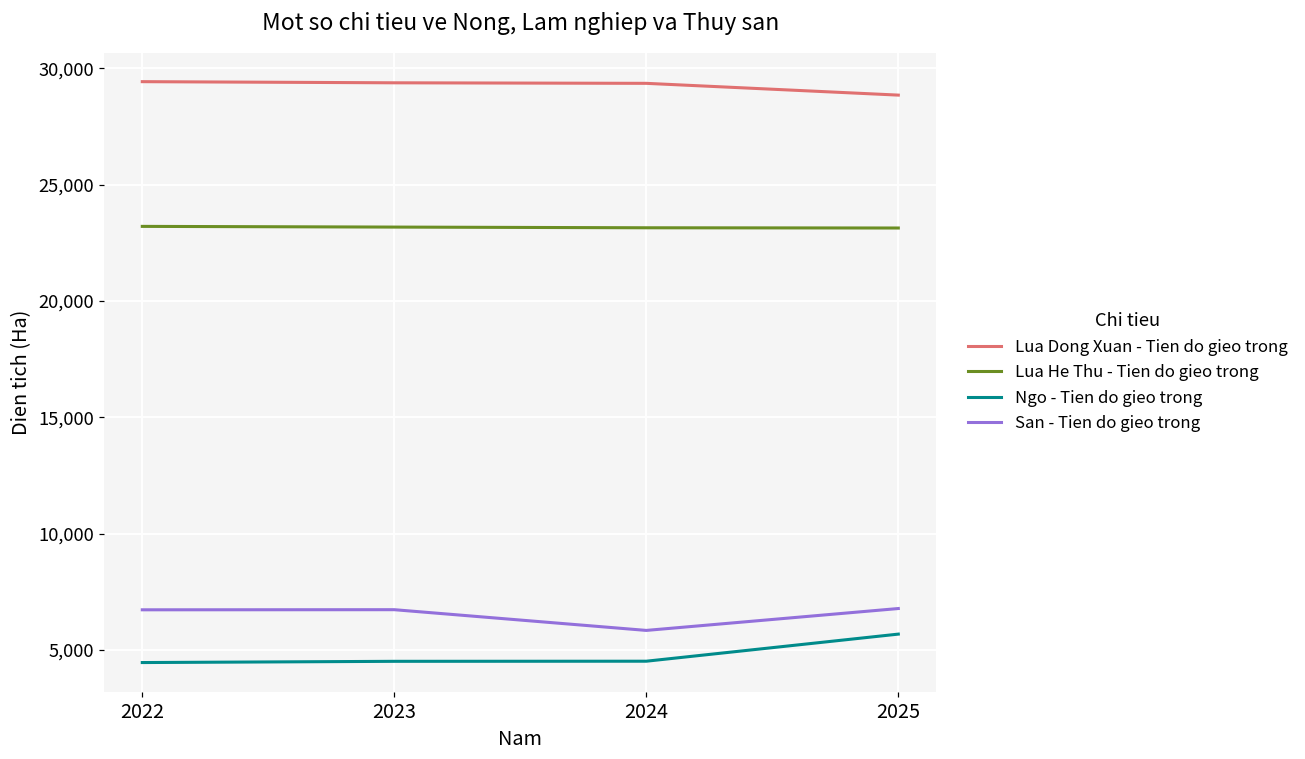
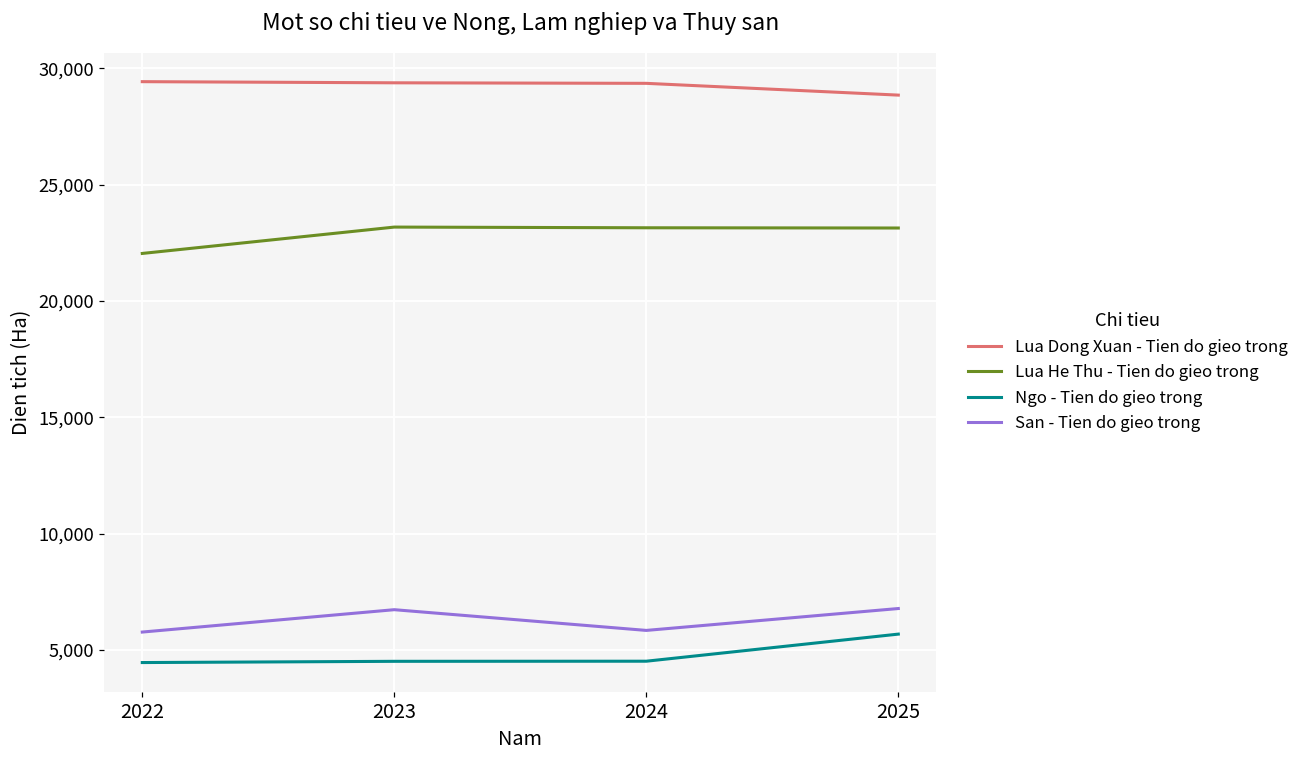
Lua He Thu - Tien do gieo trong, 2022: 23,200 -> 22,000
San - Tien do gieo trong, 2022: 6,700 -> 5,800
